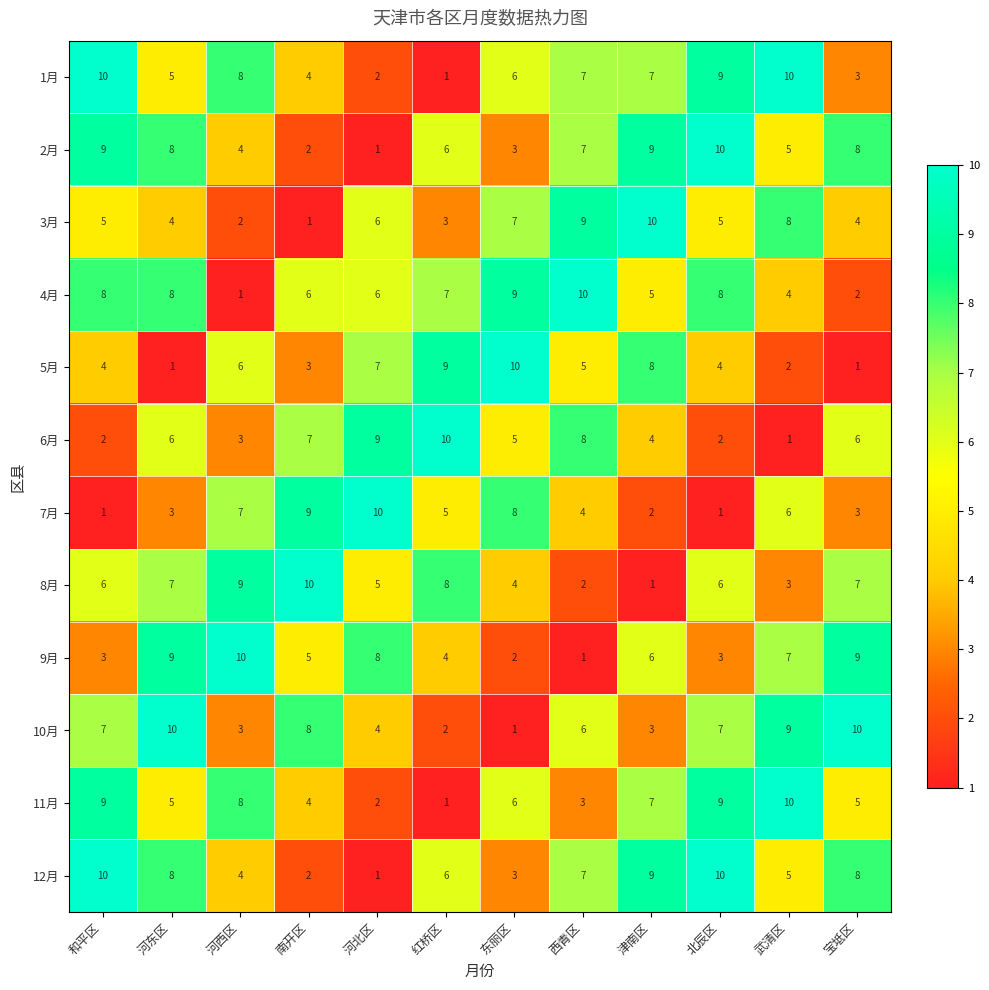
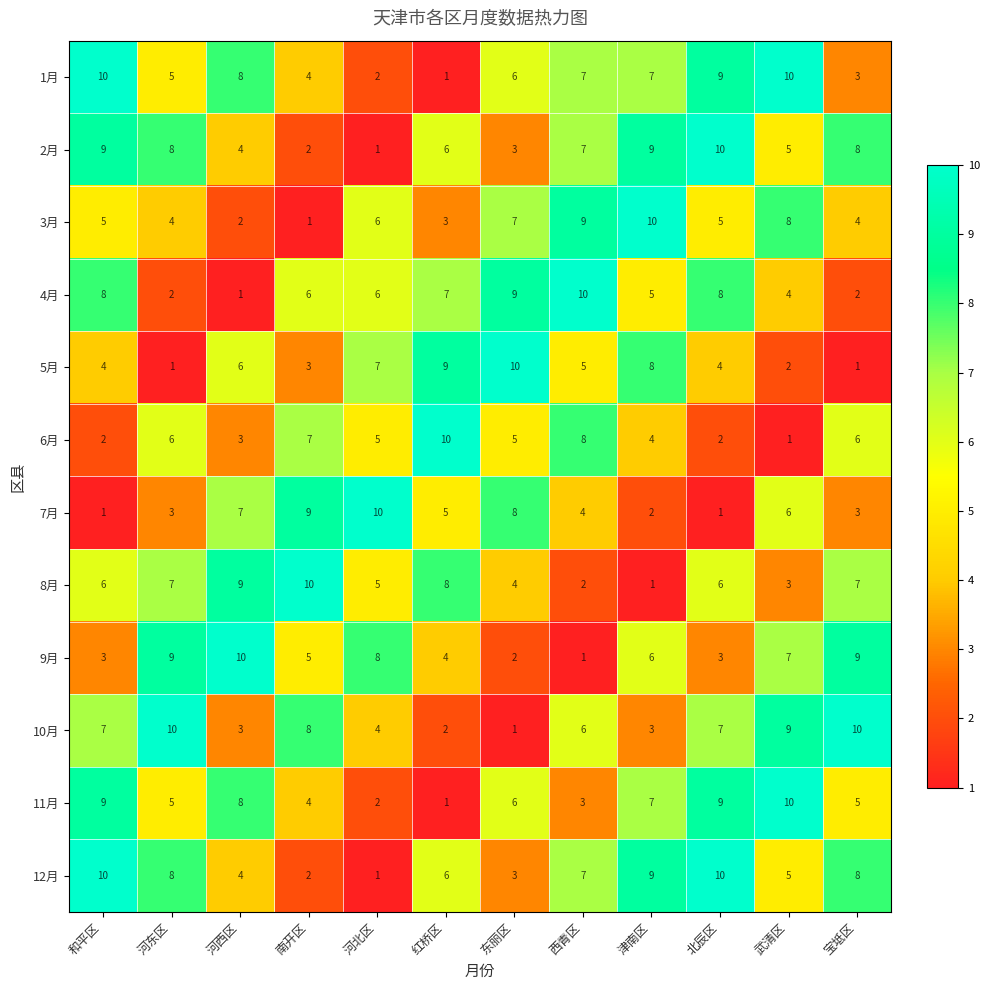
4月, 河东区: 8 -> 2
6月, 河北区: 9 -> 5
